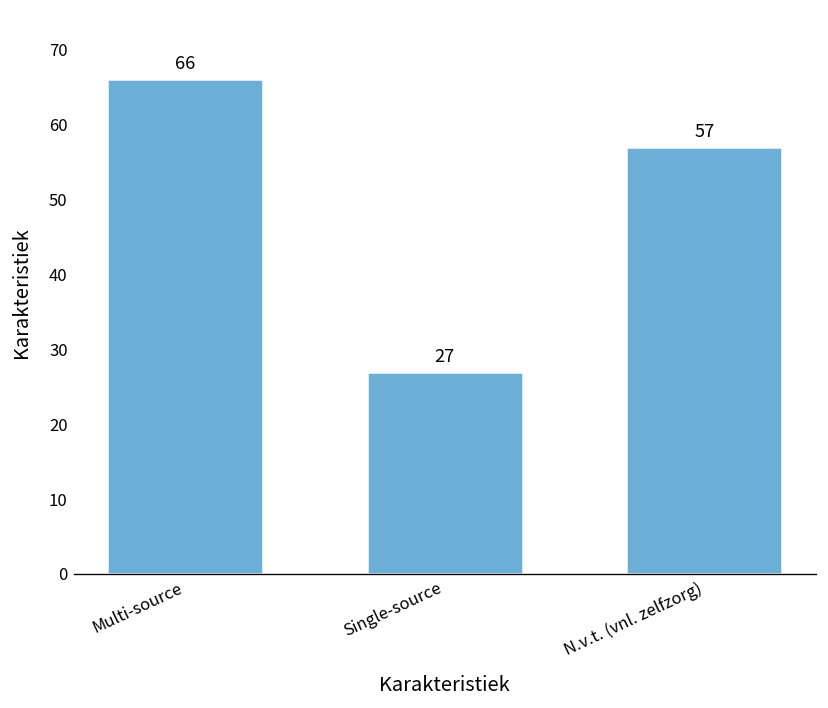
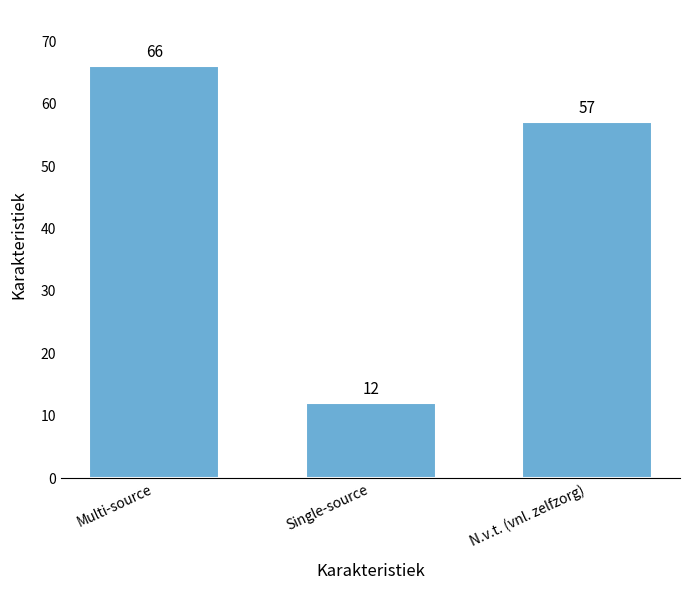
Single-source: 27 -> 12
